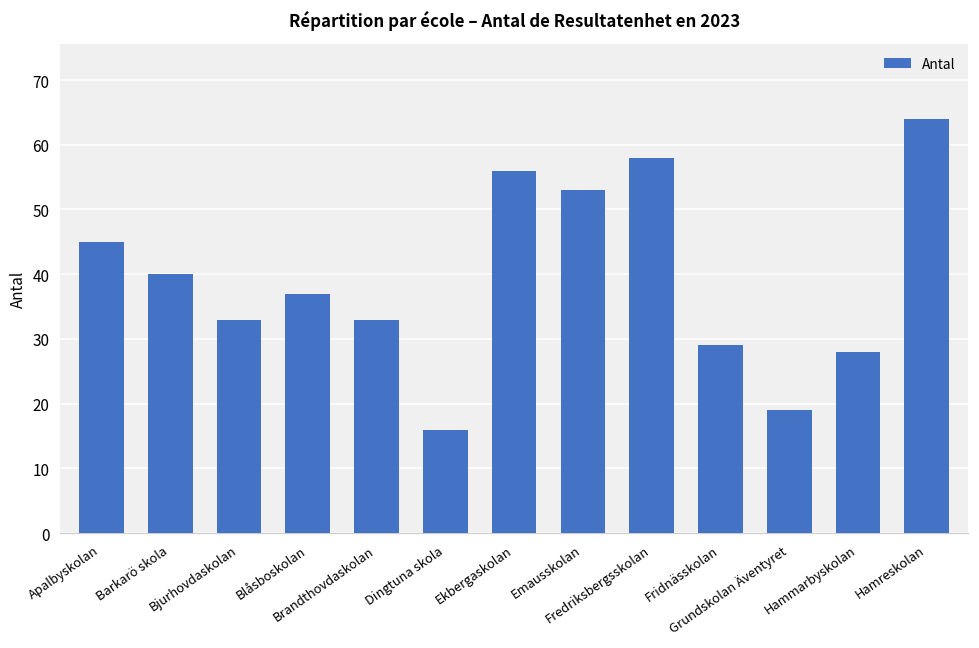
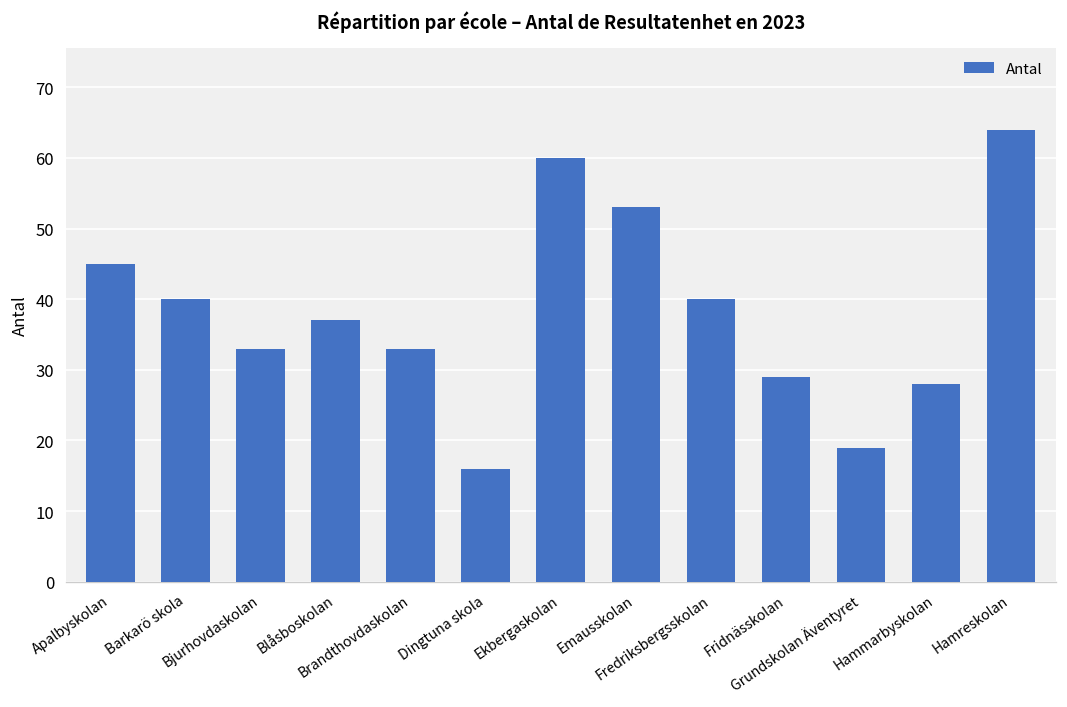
Ekbergaskolan: 56 -> 60
Fredriksbergsskolan: 58 -> 40
